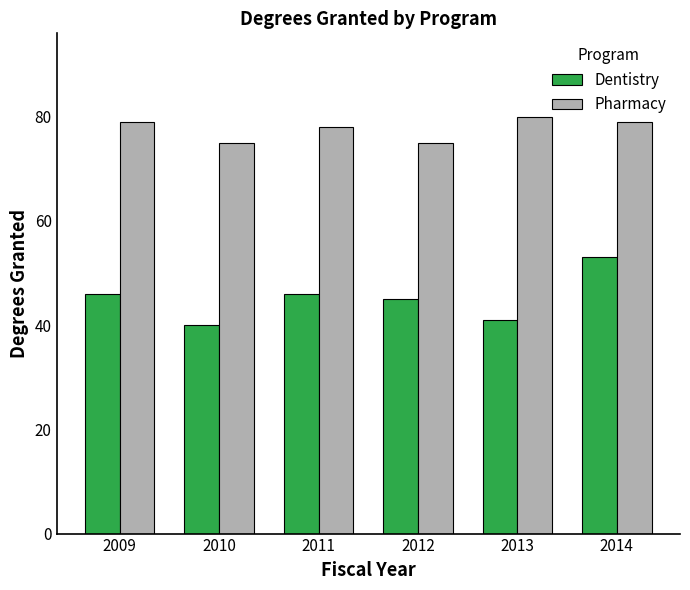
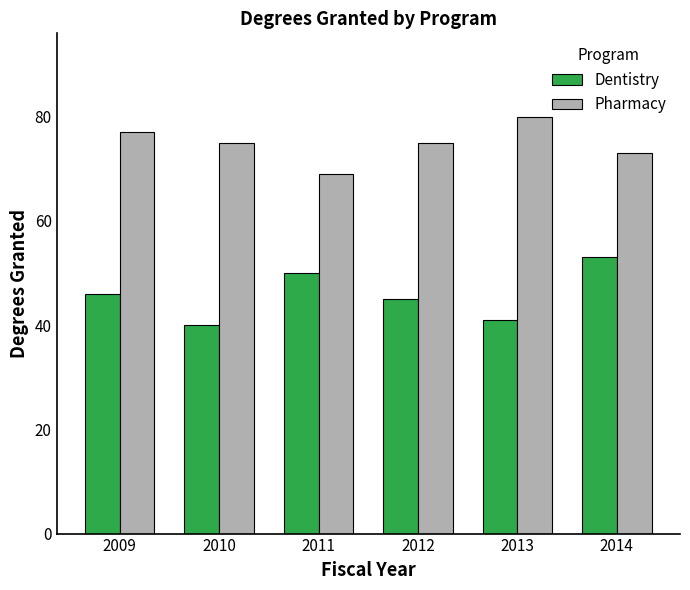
Pharmacy, 2009: 79 -> 77
Dentistry, 2011: 46 -> 50
Pharmacy, 2011: 78 -> 69
Pharmacy, 2014: 79 -> 73
